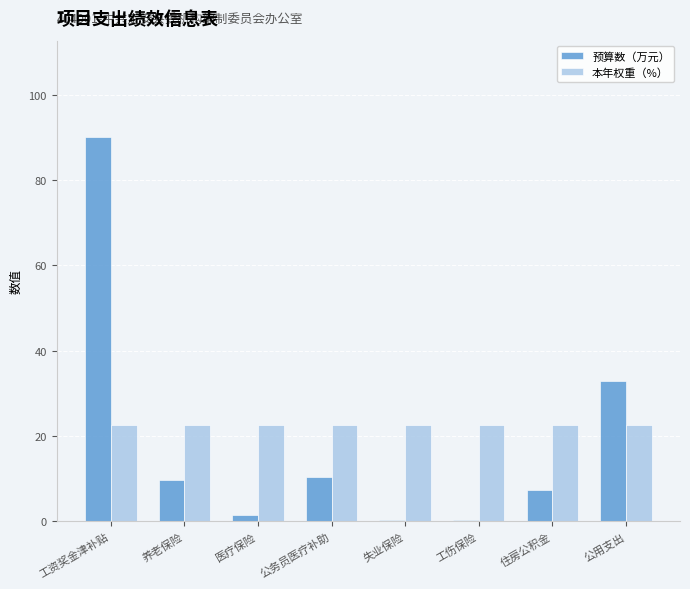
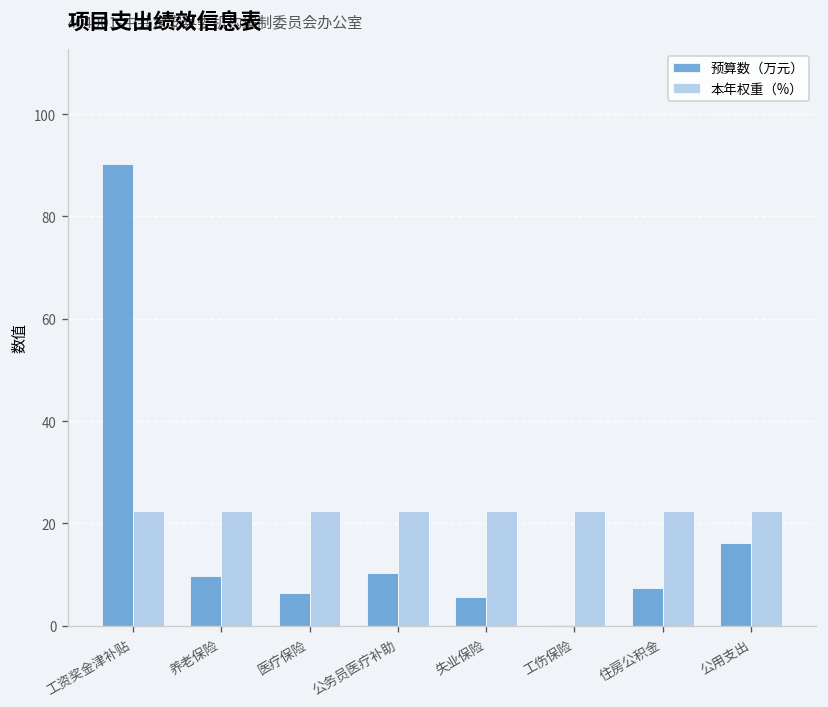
预算数（万元）, 医疗保险: 1 -> 6
预算数（万元）, 失业保险: 0 -> 6
预算数（万元）, 公用支出: 33 -> 16
